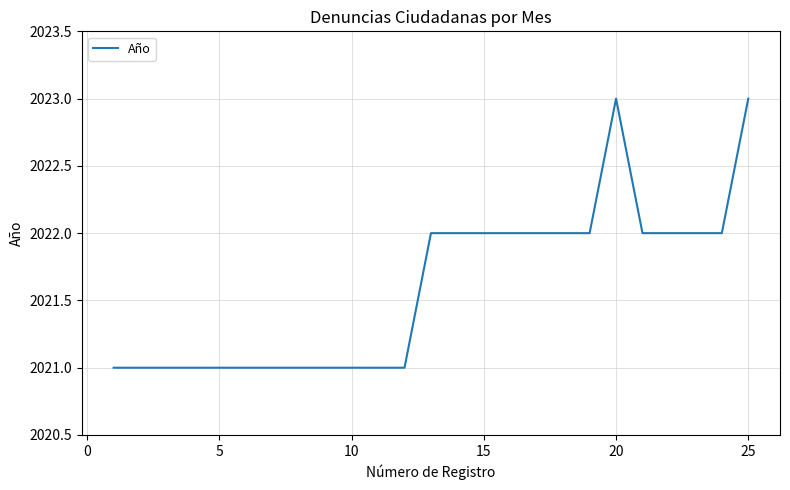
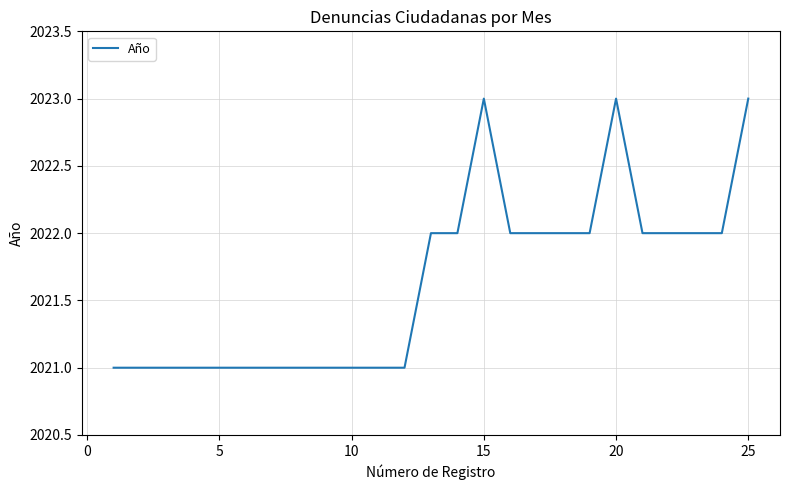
15: 2022 -> 2023
